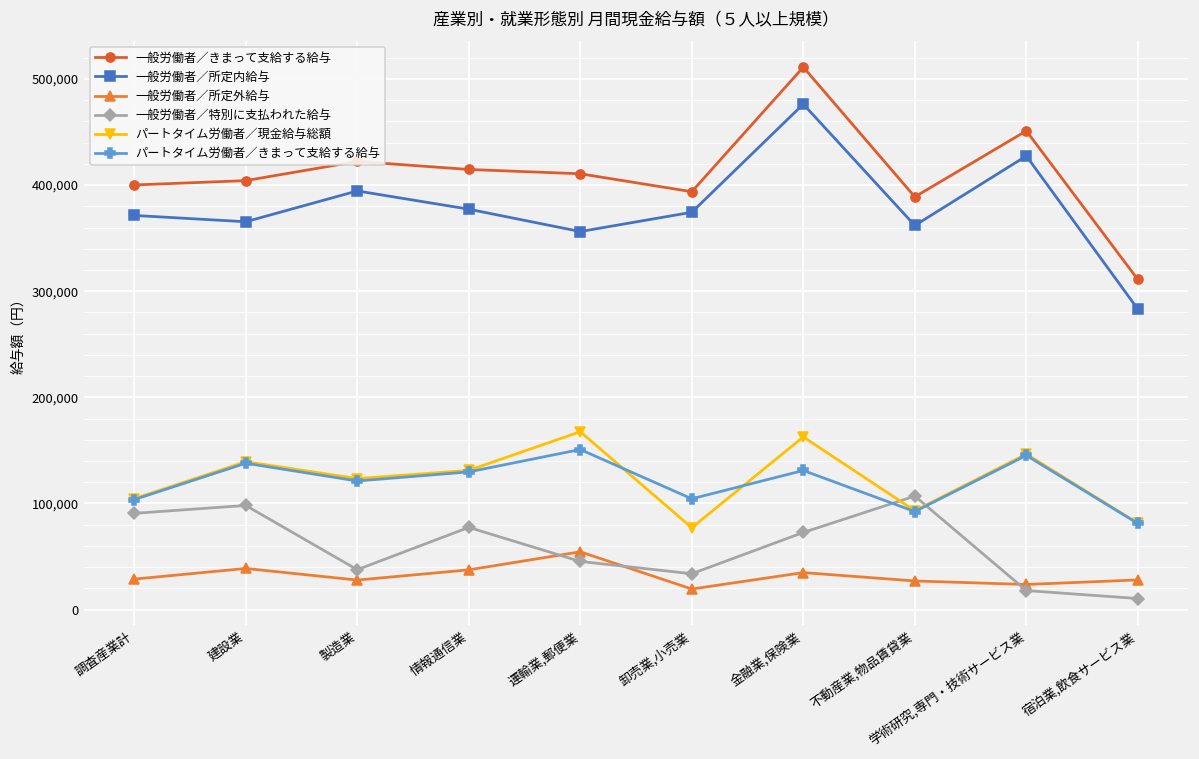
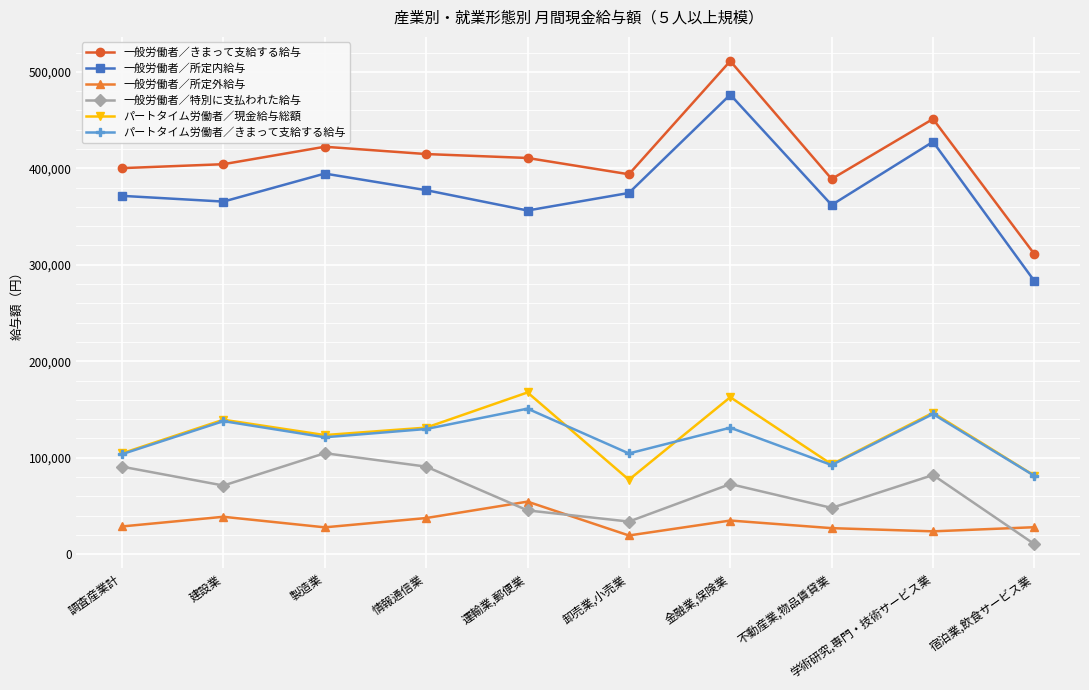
一般労働者／特別に支払われた給与, 建設業: 100,000 -> 70,000
一般労働者／特別に支払われた給与, 製造業: 40,000 -> 100,000
一般労働者／特別に支払われた給与, 情報通信業: 80,000 -> 90,000
一般労働者／特別に支払われた給与, 不動産業,物品賃貸業: 110,000 -> 50,000
一般労働者／特別に支払われた給与, 学術研究,専門・技術サービス業: 20,000 -> 80,000
